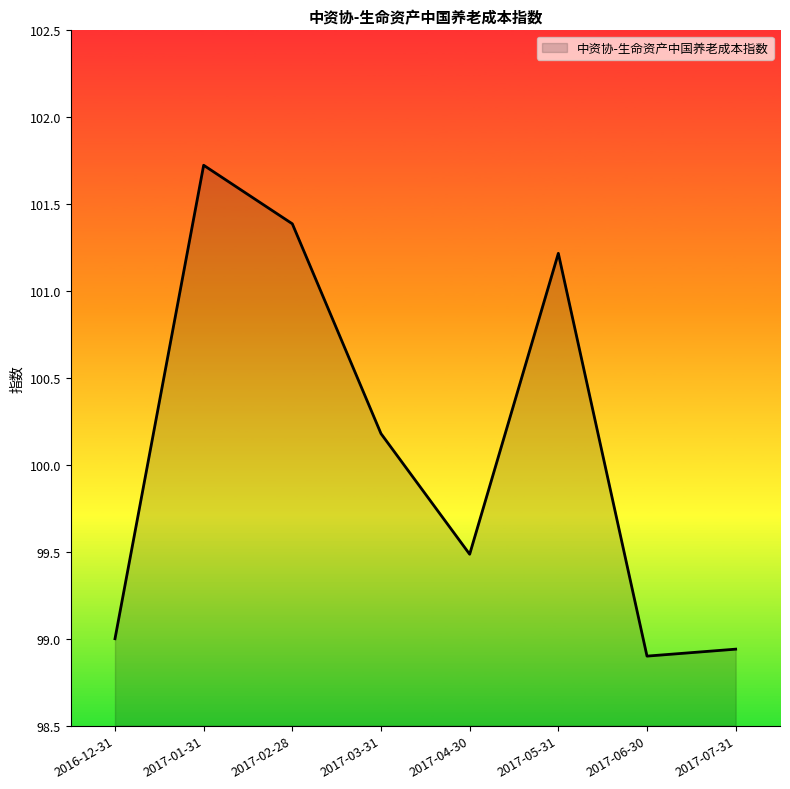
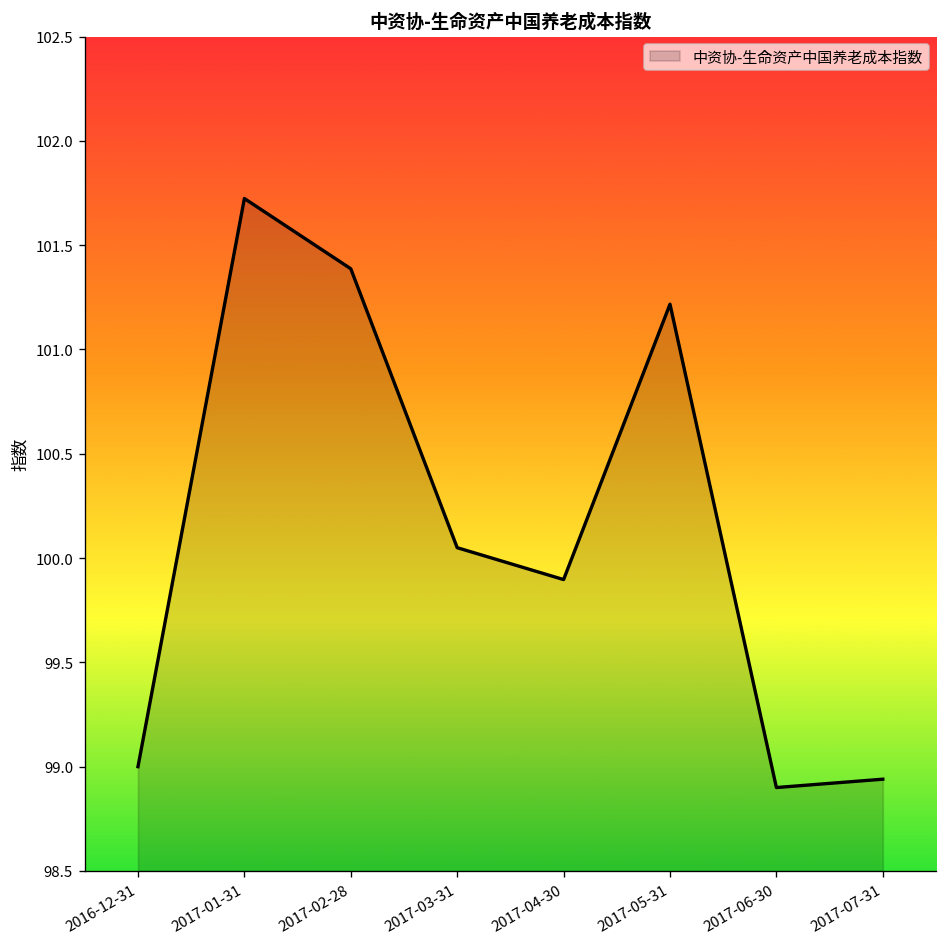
2017-03-31: 100.18 -> 100.05
2017-04-30: 99.49 -> 99.90
